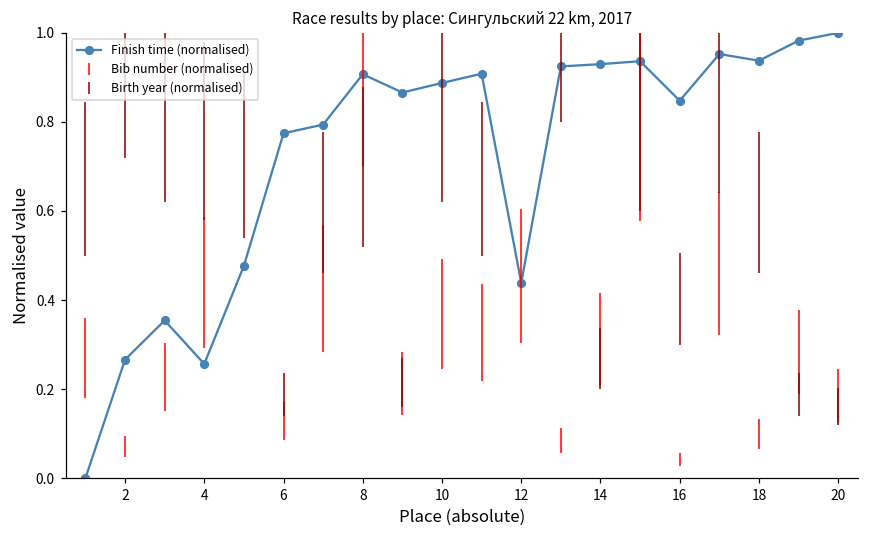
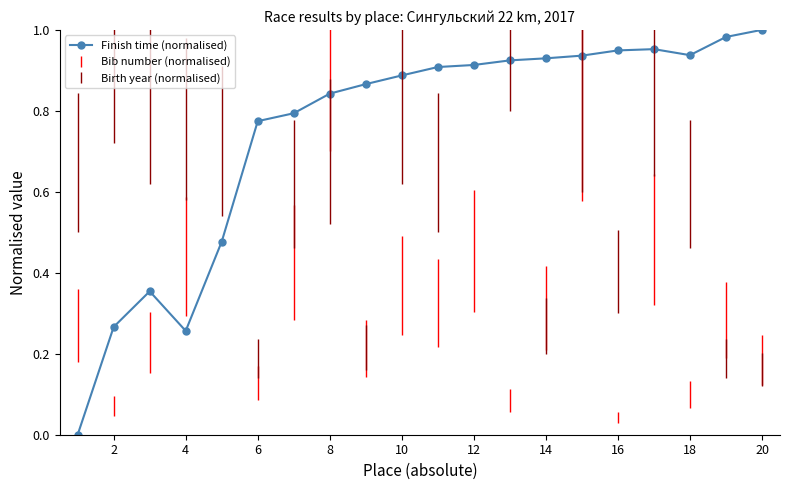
8: 0.91 -> 0.84
12: 0.44 -> 0.91
16: 0.85 -> 0.95
